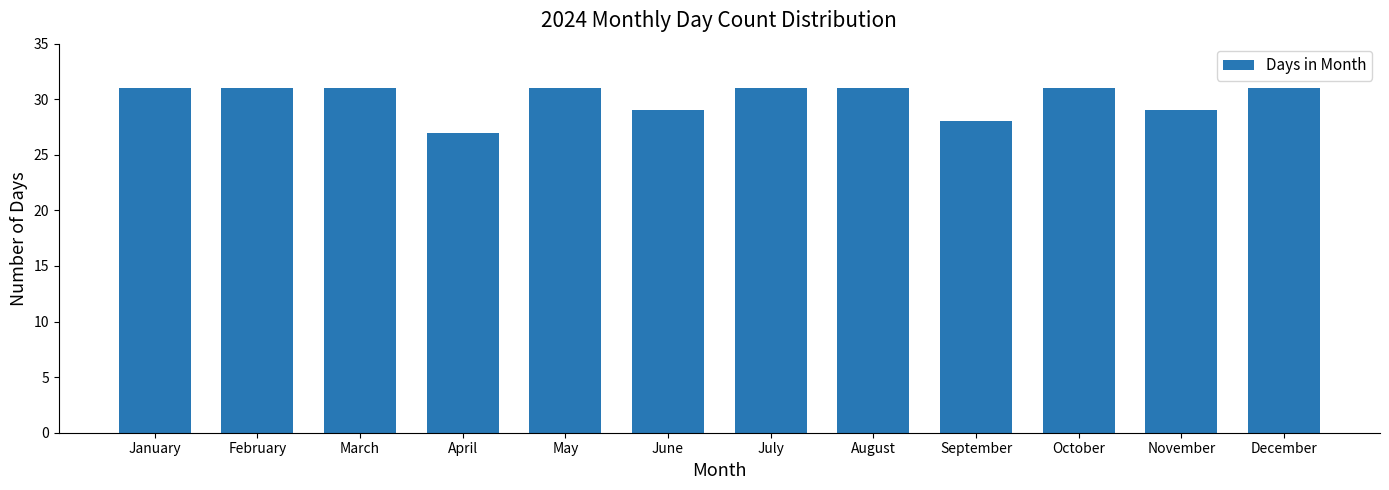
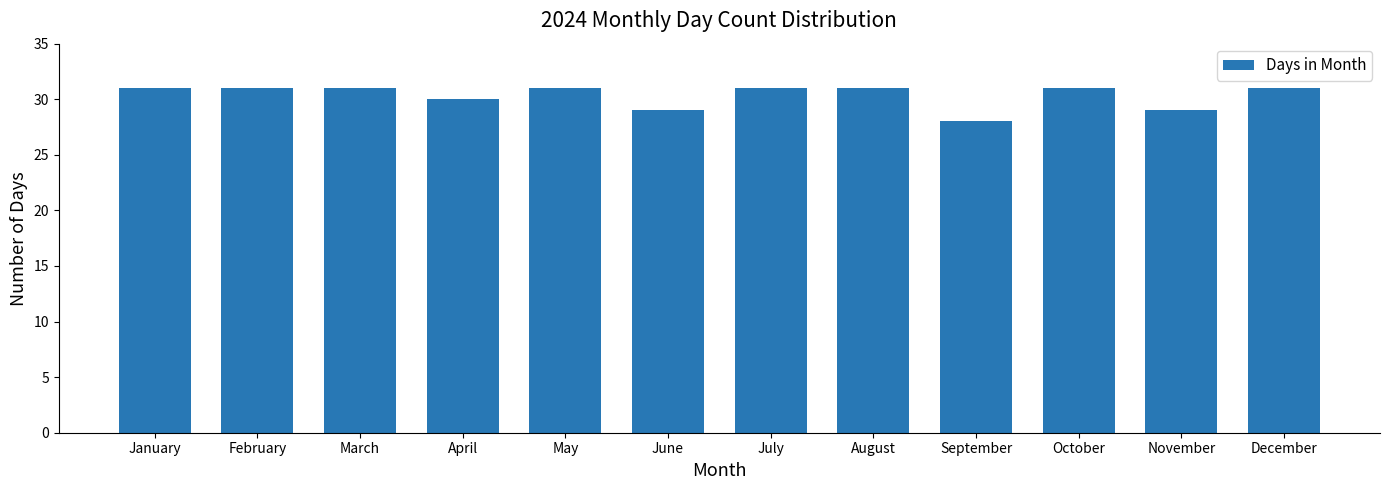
April: 27 -> 30
